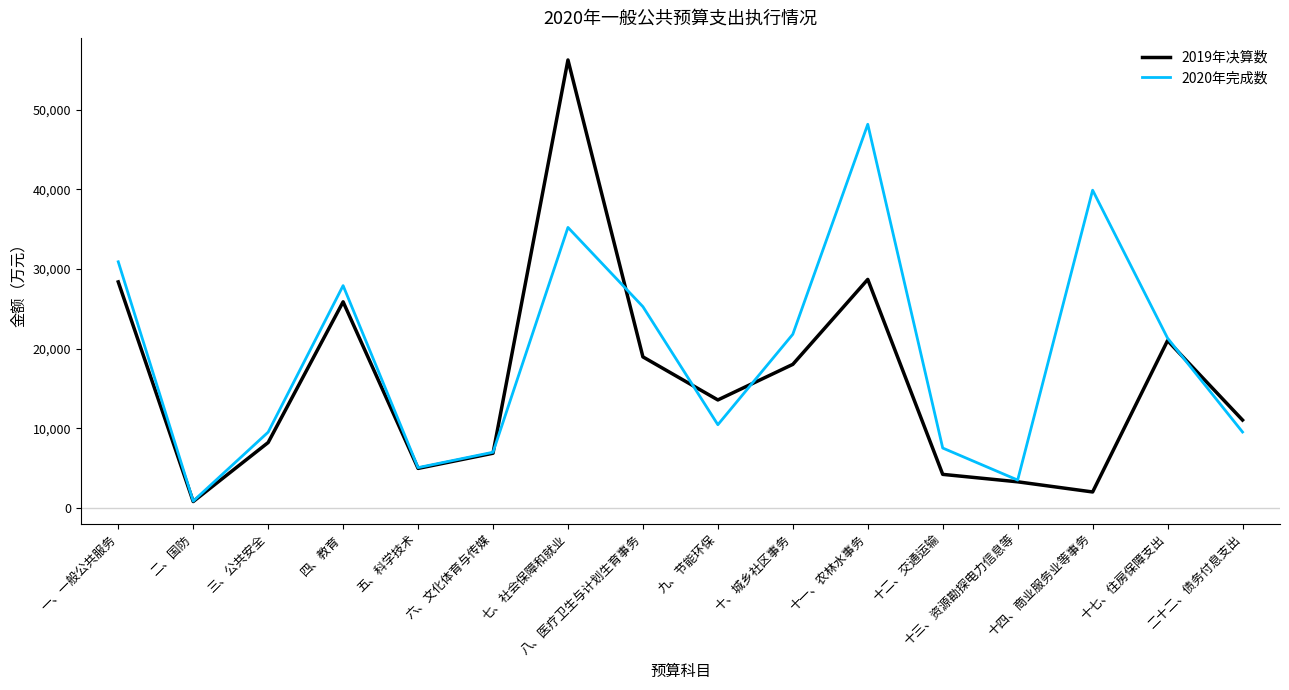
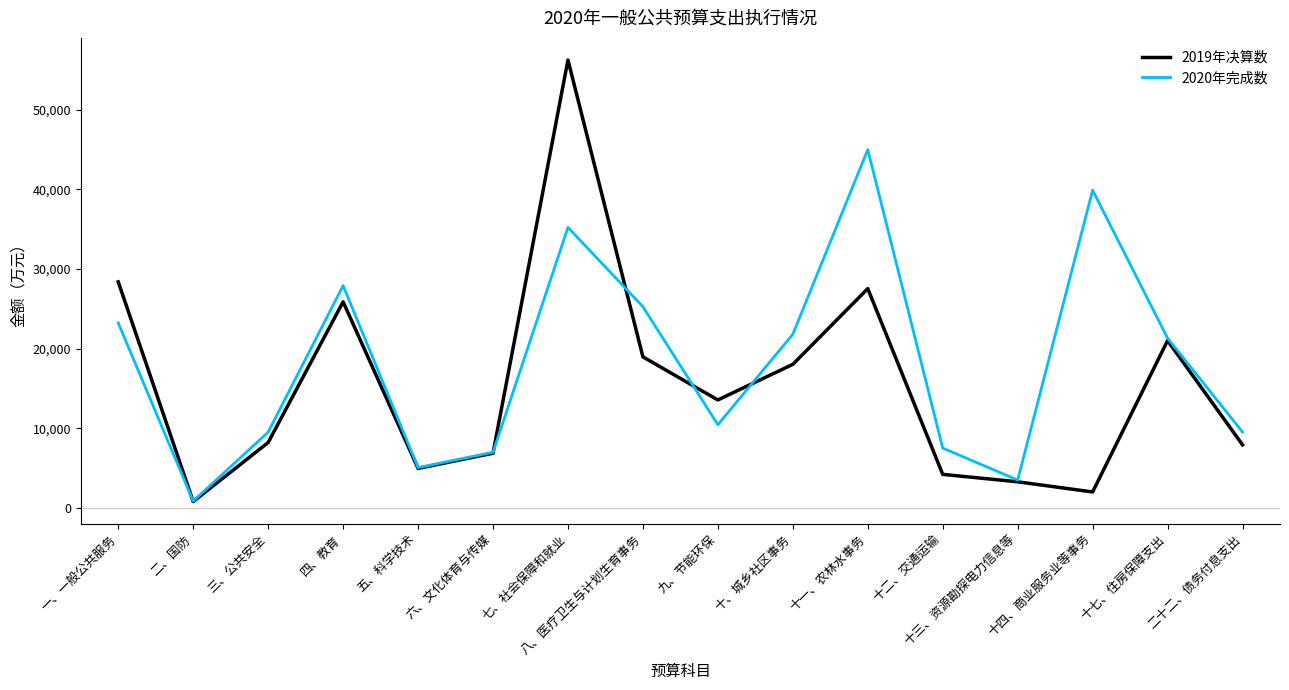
2020年完成数, 一、一般公共服务: 31,000 -> 23,000
2019年决算数, 十一、农林水事务: 29,000 -> 28,000
2020年完成数, 十一、农林水事务: 48,000 -> 45,000
2019年决算数, 二十二、债务付息支出: 11,000 -> 8,000
